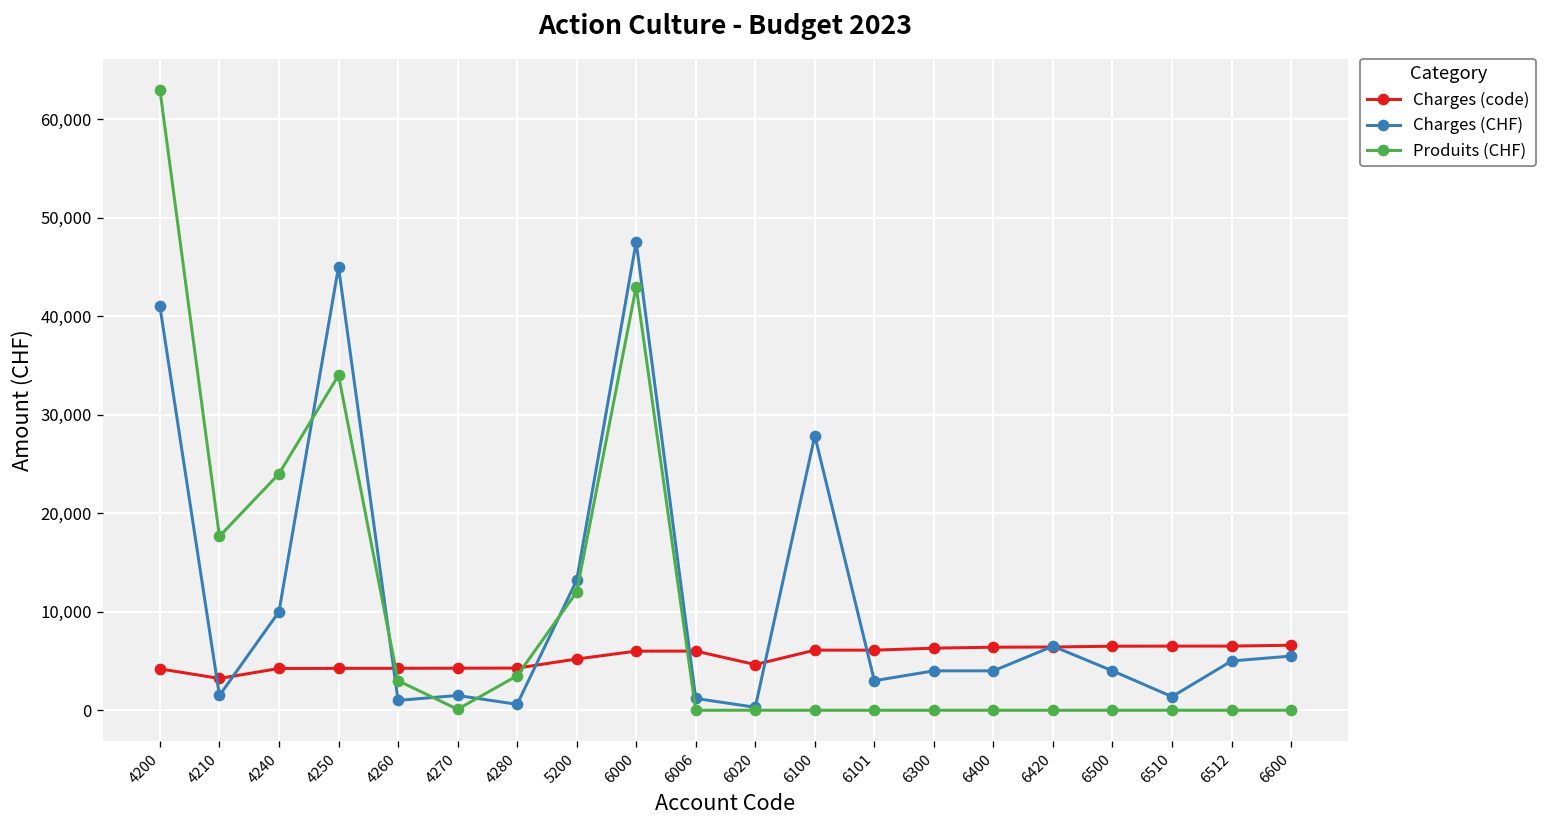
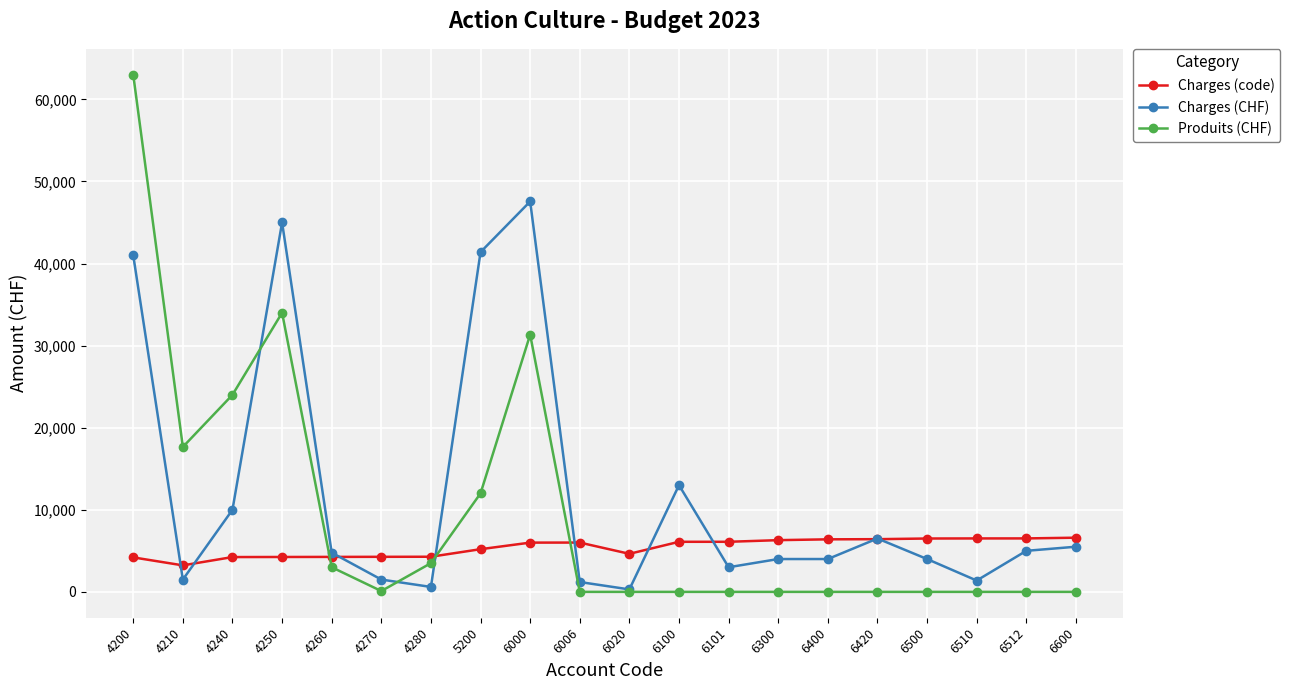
Charges (CHF), 4260: 1,000 -> 5,000
Charges (CHF), 5200: 13,000 -> 41,000
Produits (CHF), 6000: 43,000 -> 31,000
Charges (CHF), 6100: 28,000 -> 13,000
